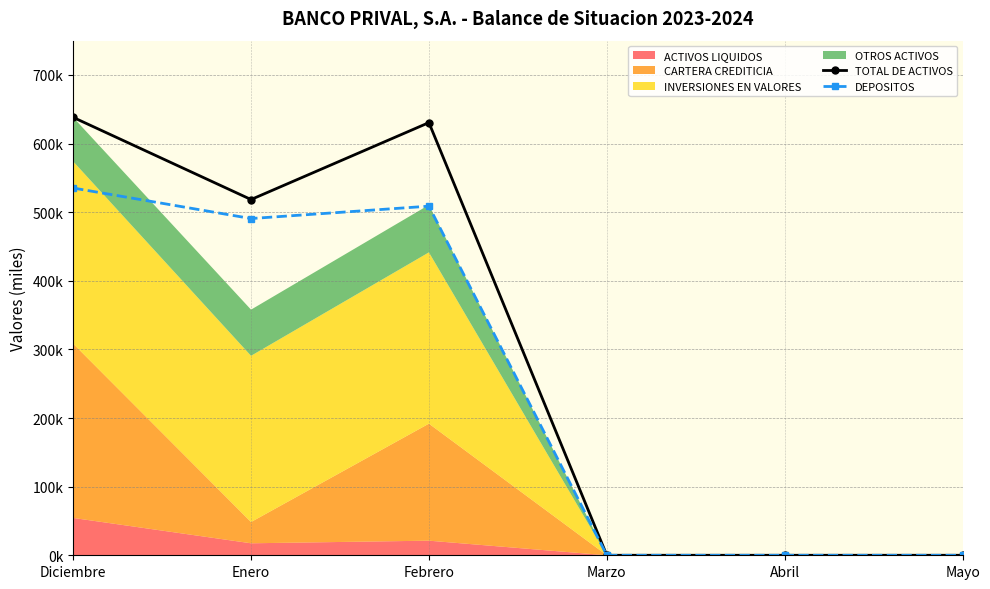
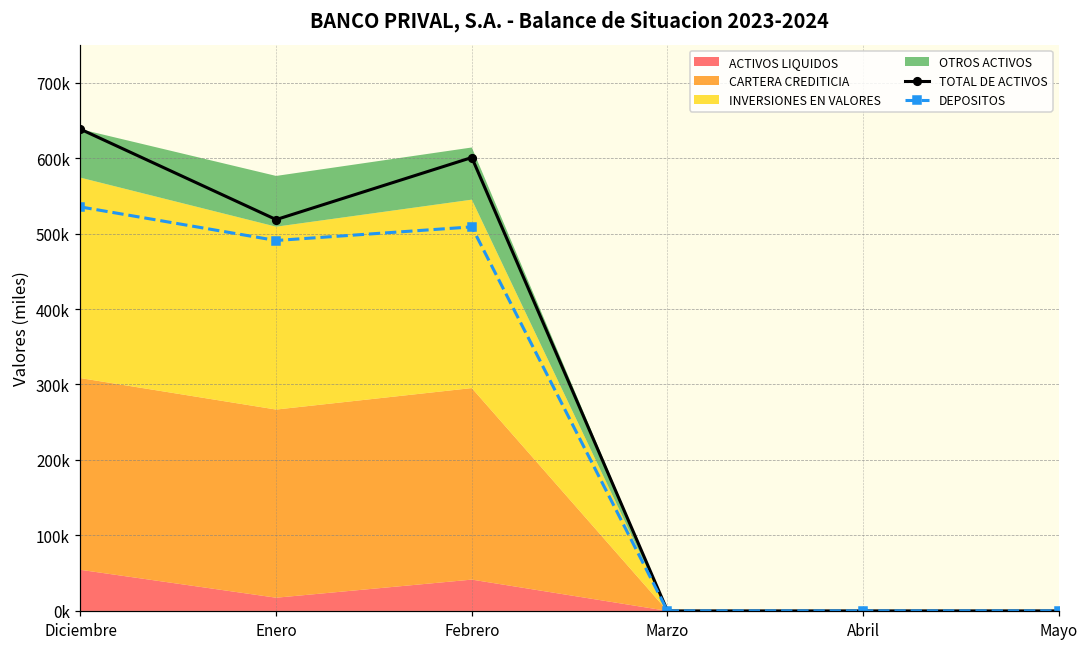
CARTERA CREDITICIA, Enero: 30000 -> 250000
TOTAL DE ACTIVOS, Febrero: 630000 -> 600000
ACTIVOS LIQUIDOS, Febrero: 20000 -> 40000
CARTERA CREDITICIA, Febrero: 170000 -> 250000
